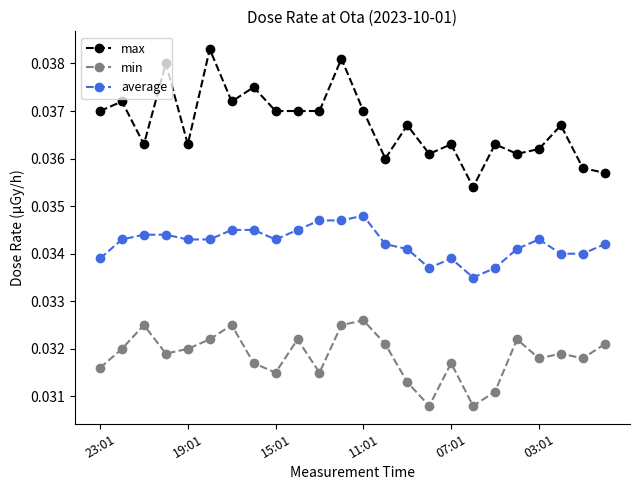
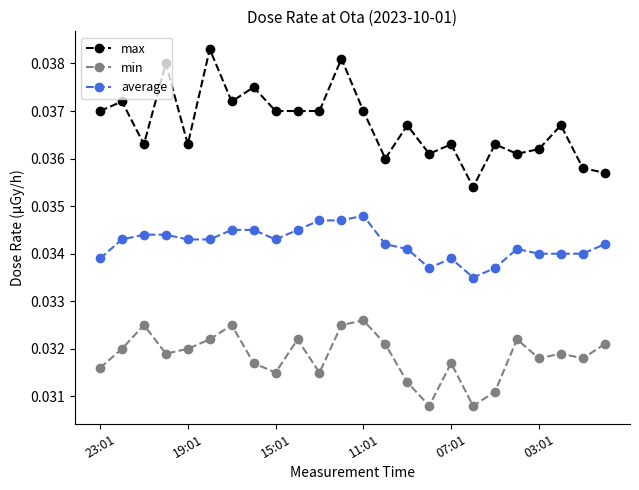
average, 03:01: 0.0343 -> 0.0340
